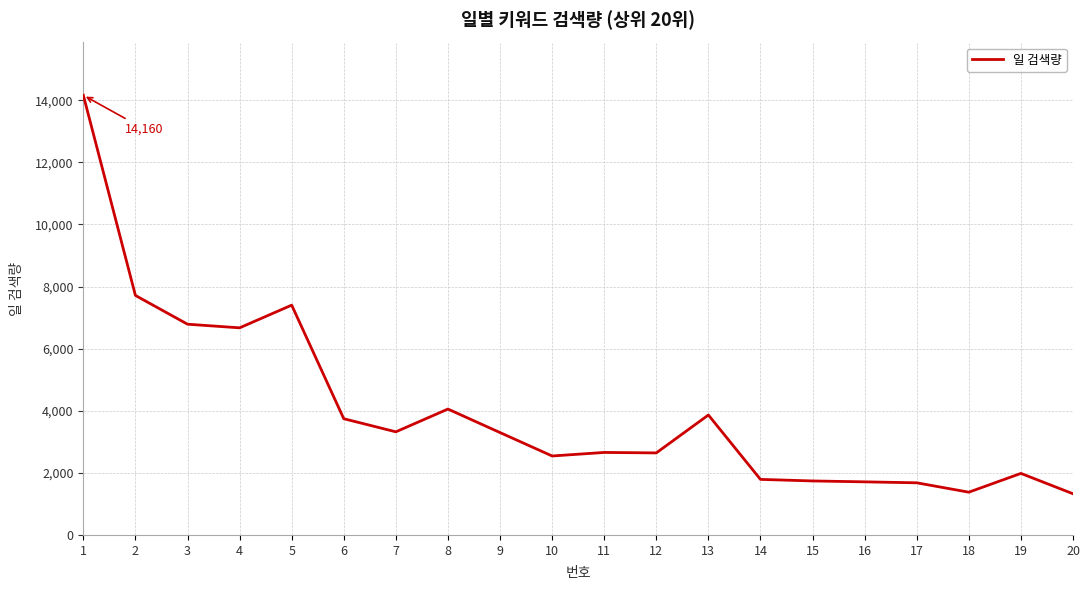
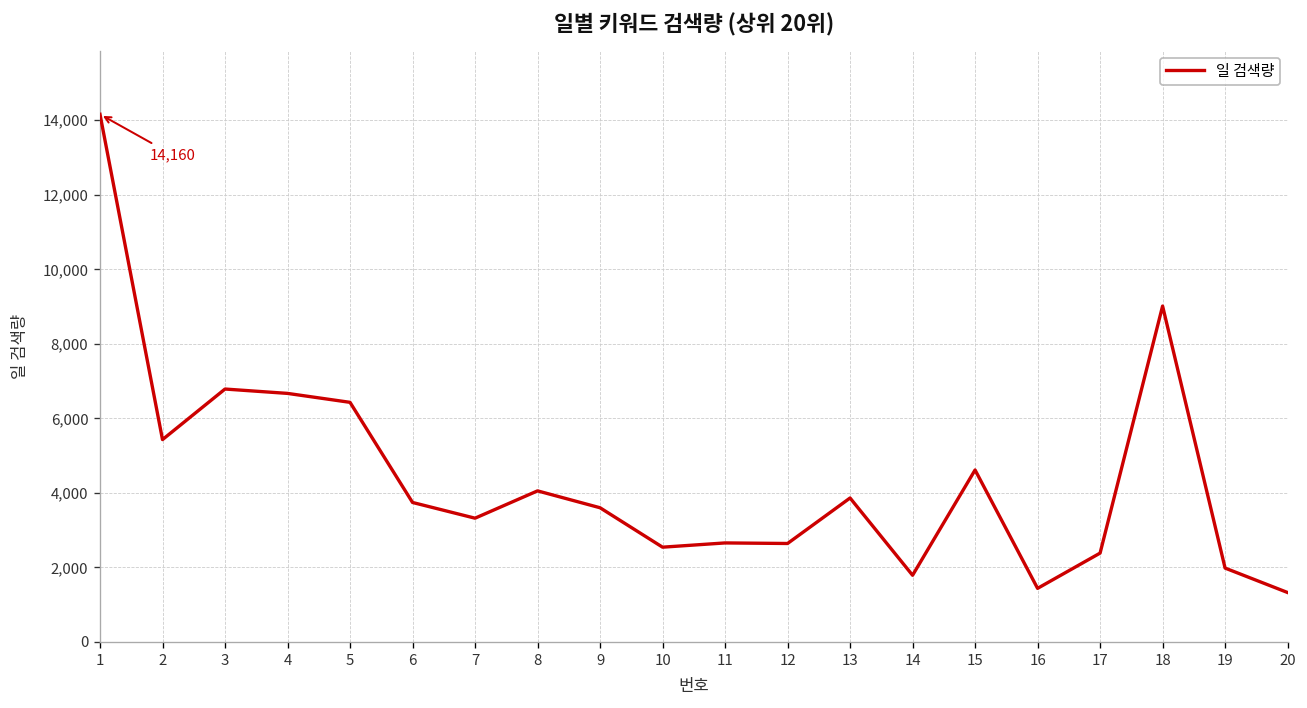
2: 7,700 -> 5,400
5: 7,400 -> 6,400
9: 3,300 -> 3,600
15: 1,700 -> 4,600
16: 1,700 -> 1,400
17: 1,700 -> 2,400
18: 1,400 -> 9,000
